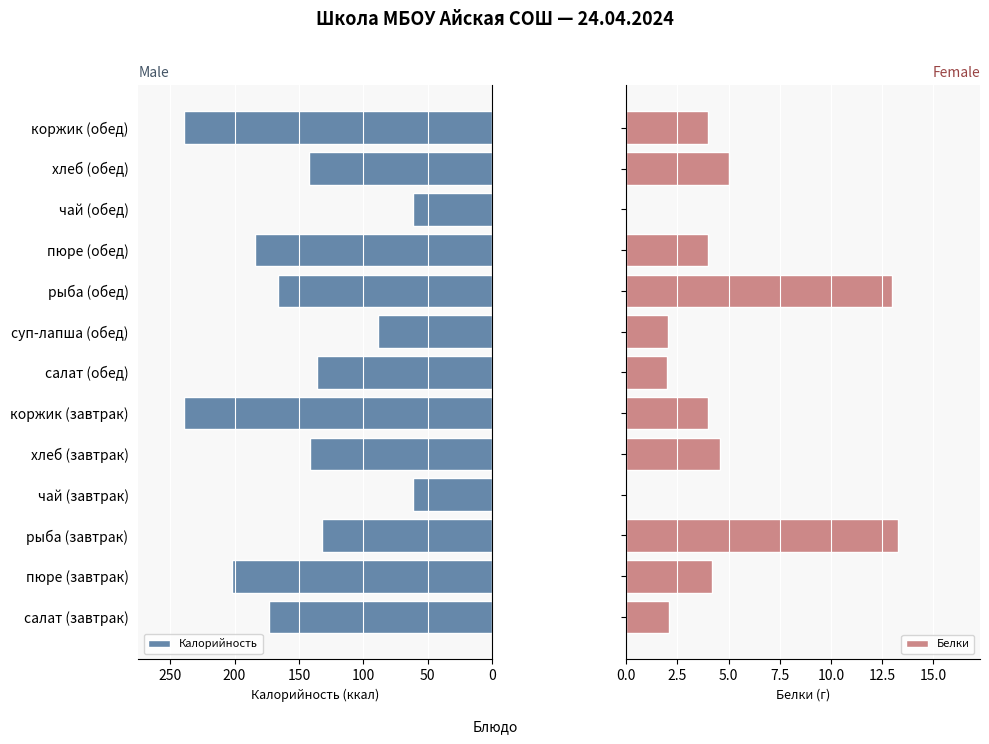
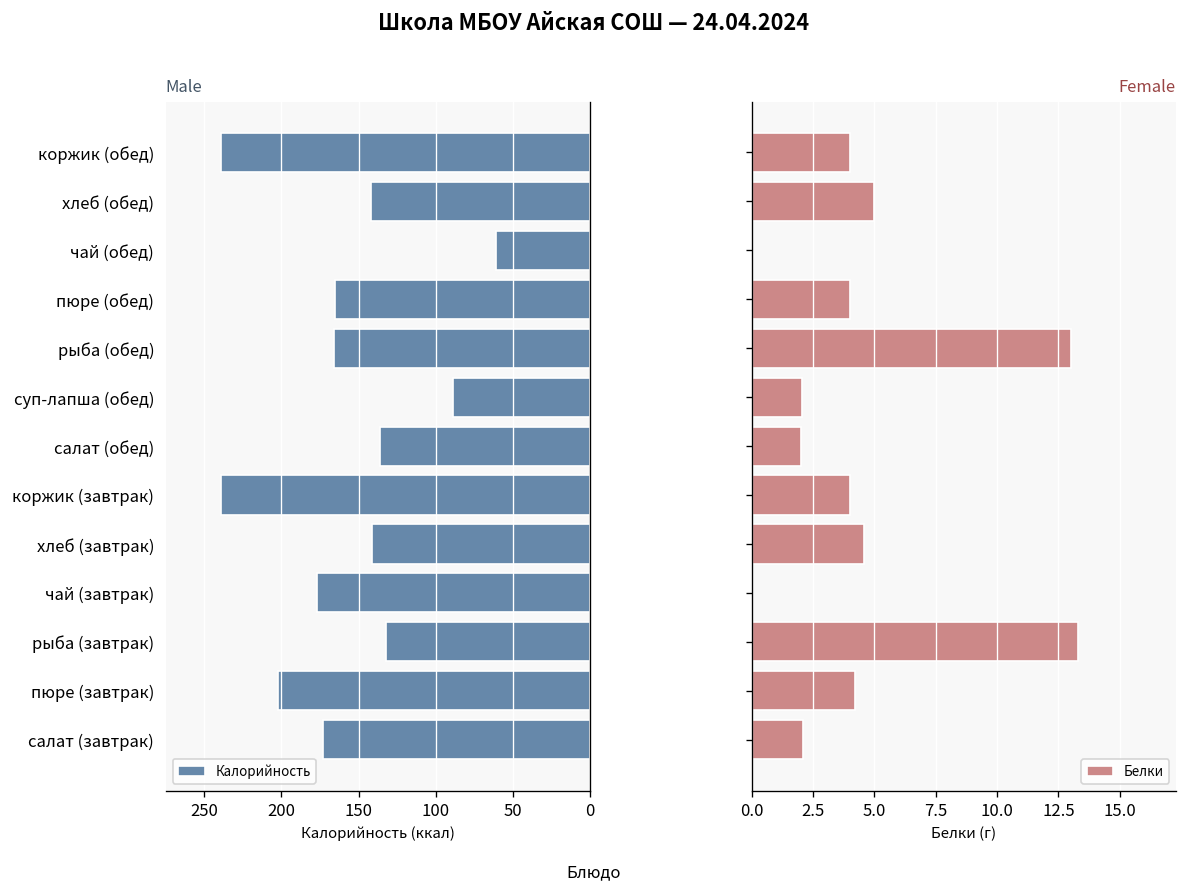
Male, пюре (обед): 184 -> 165
Male, чай (завтрак): 61 -> 177
